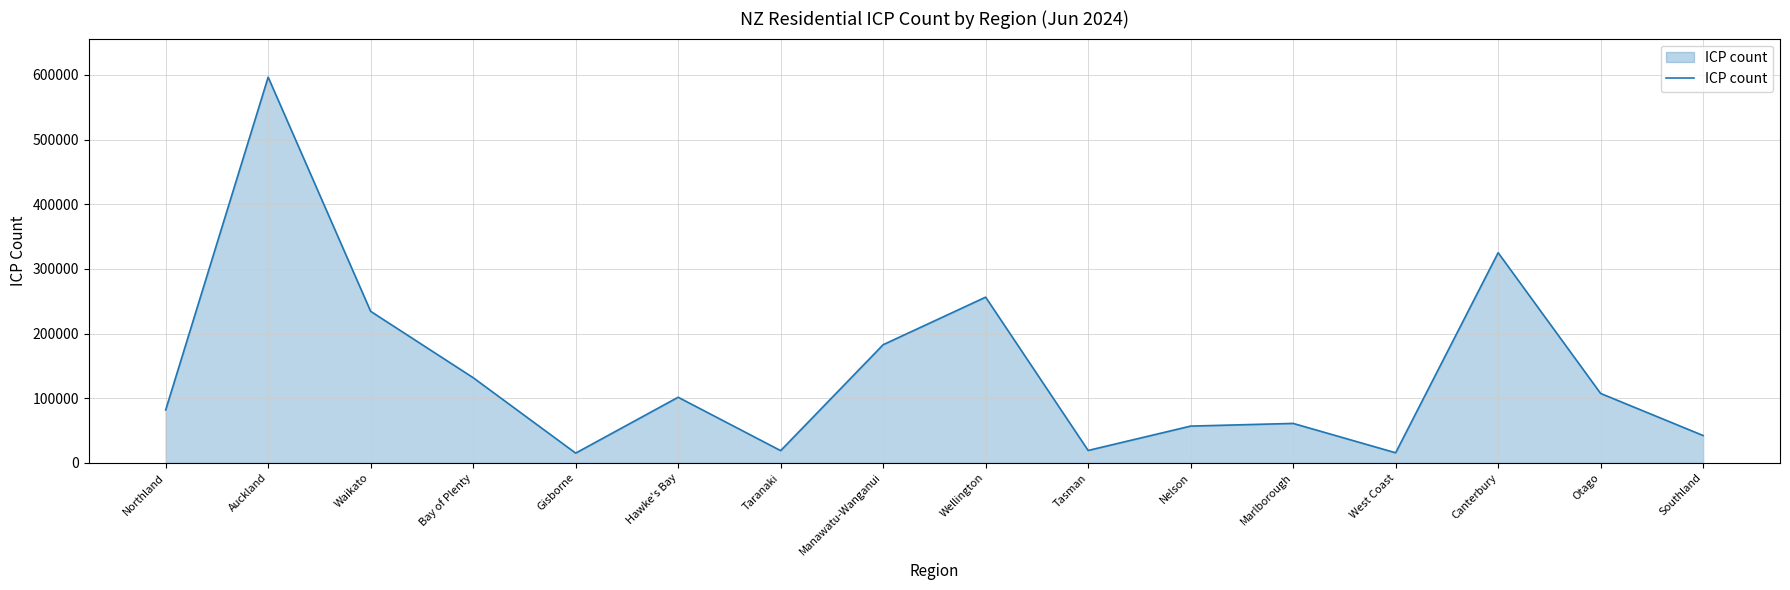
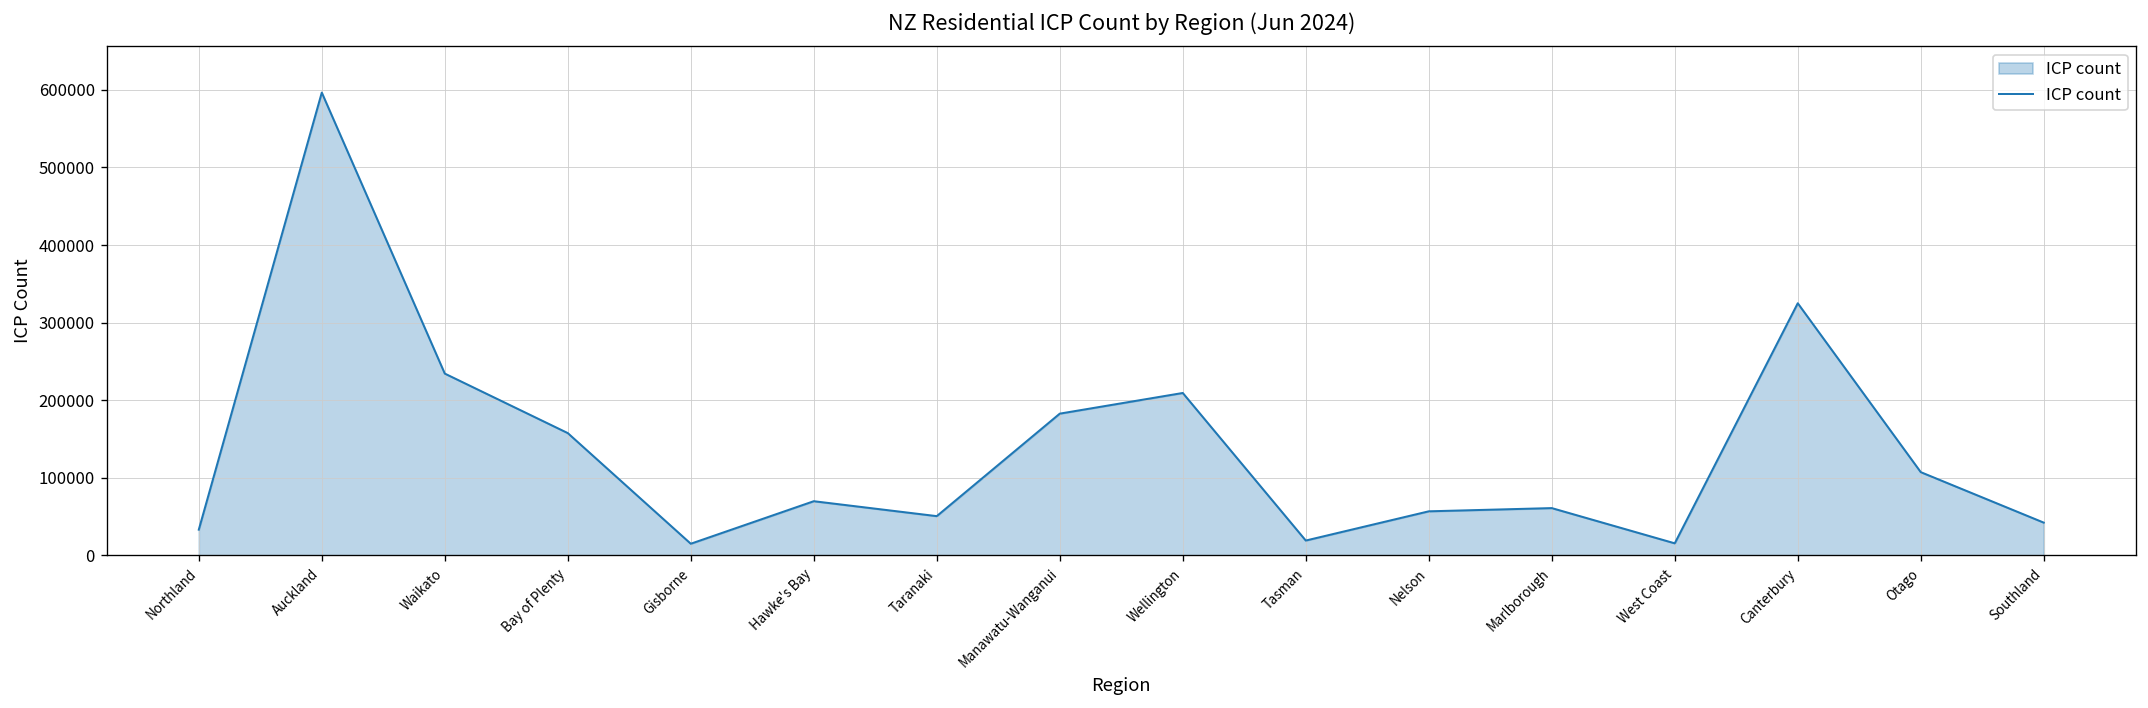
Northland: 80000 -> 30000
Bay of Plenty: 130000 -> 160000
Hawke's Bay: 100000 -> 70000
Taranaki: 20000 -> 50000
Wellington: 260000 -> 210000
